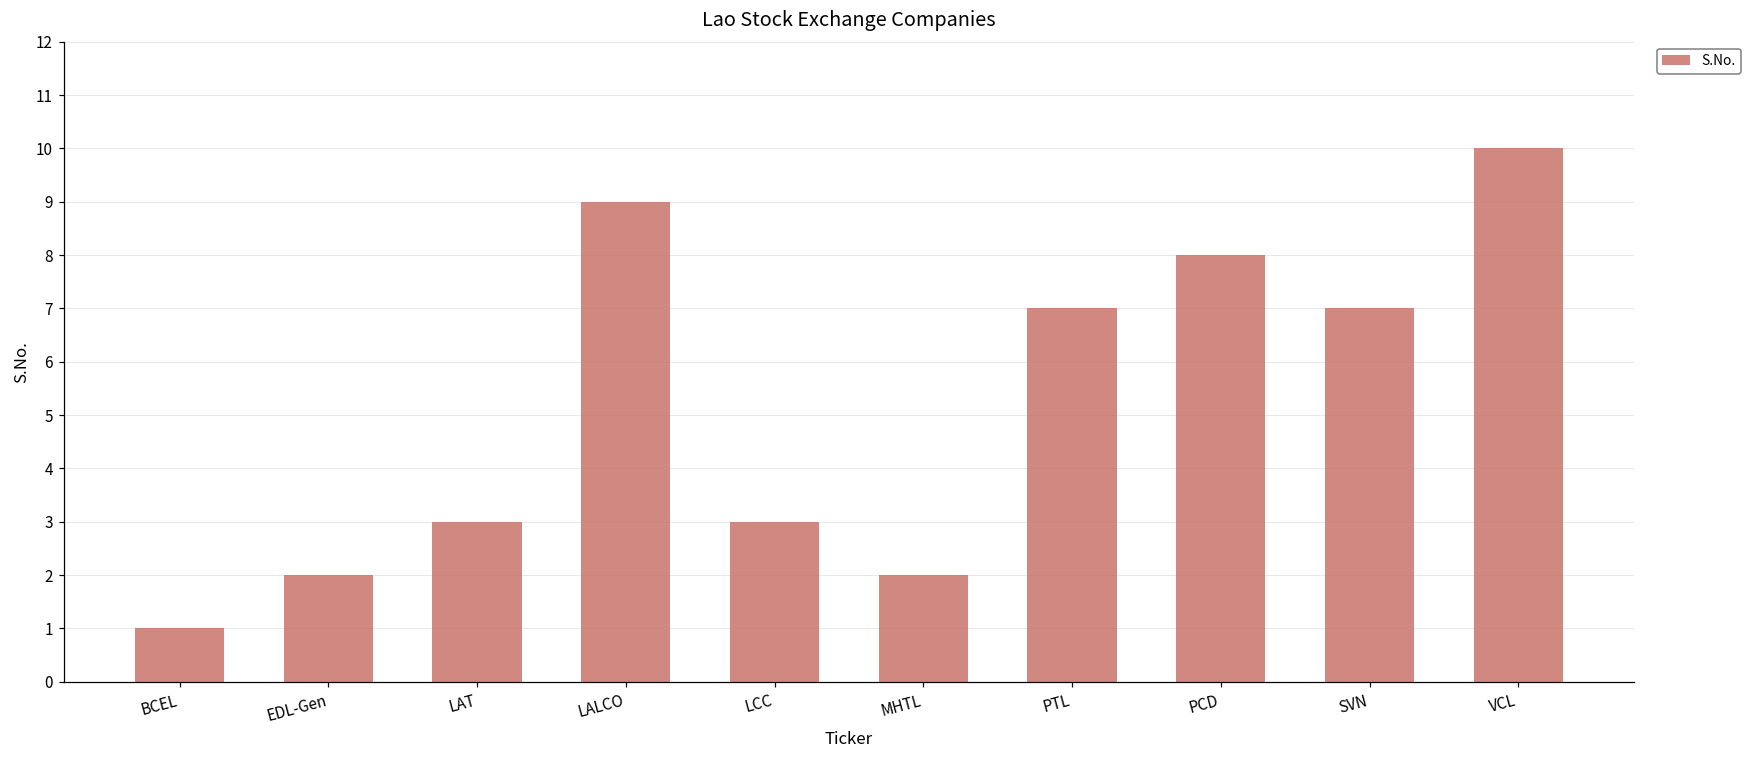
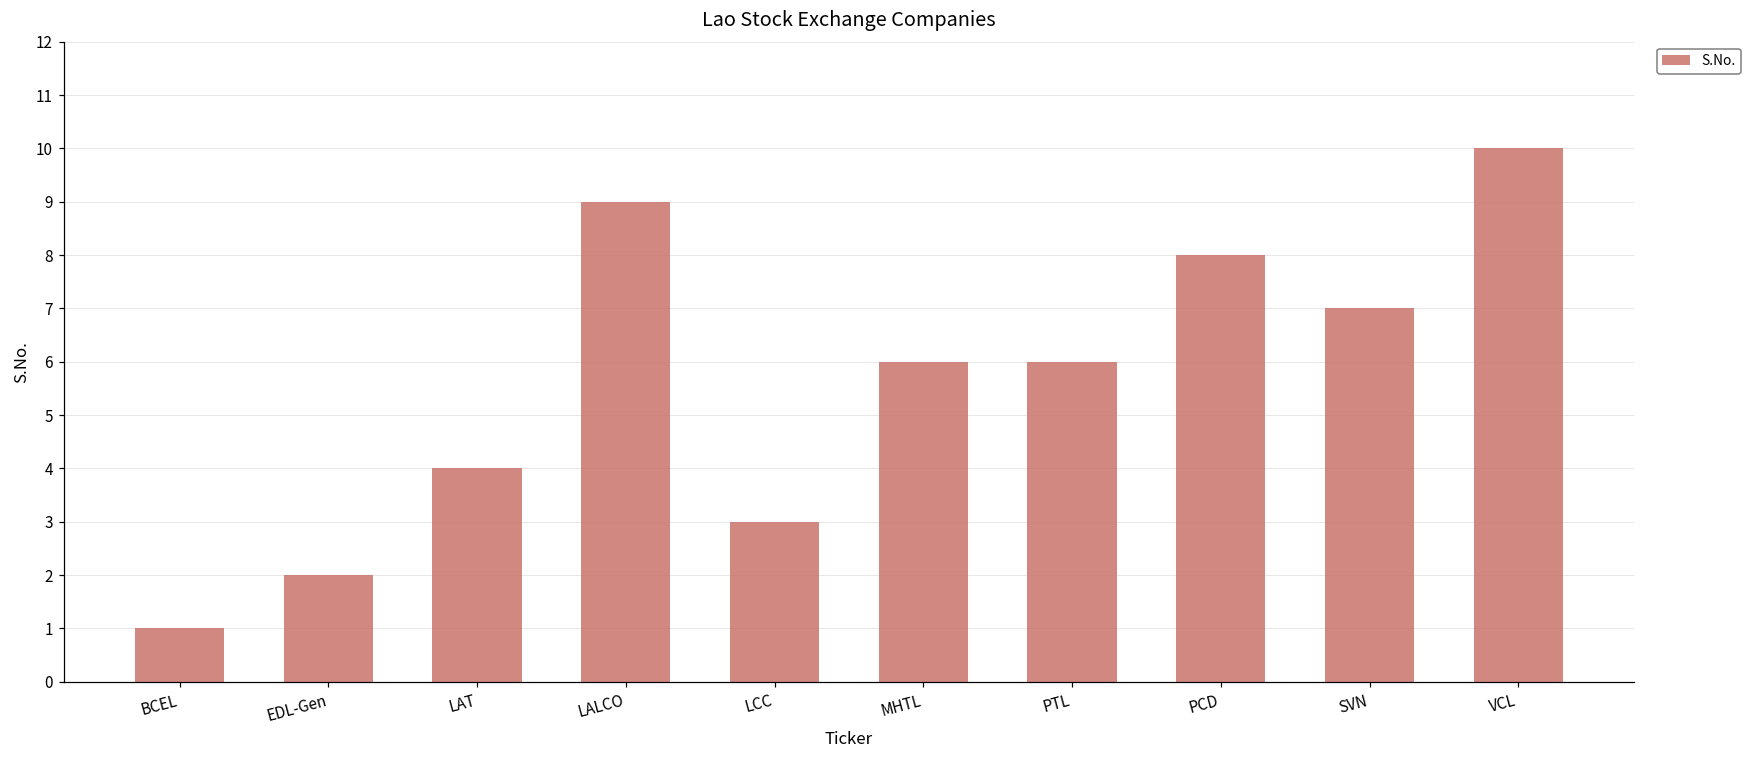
LAT: 3 -> 4
MHTL: 2 -> 6
PTL: 7 -> 6
